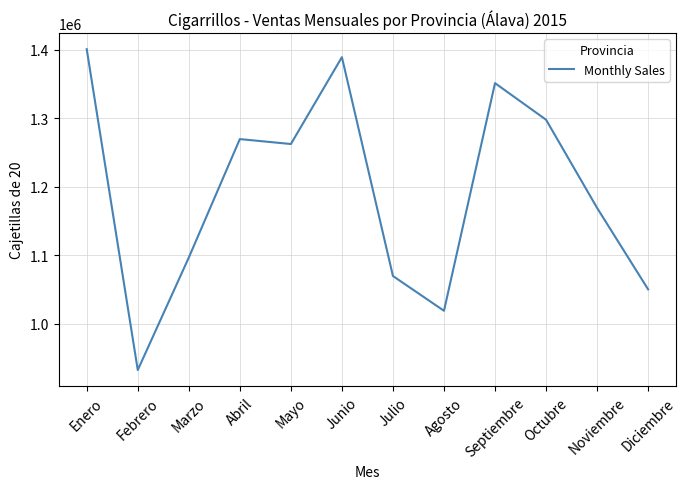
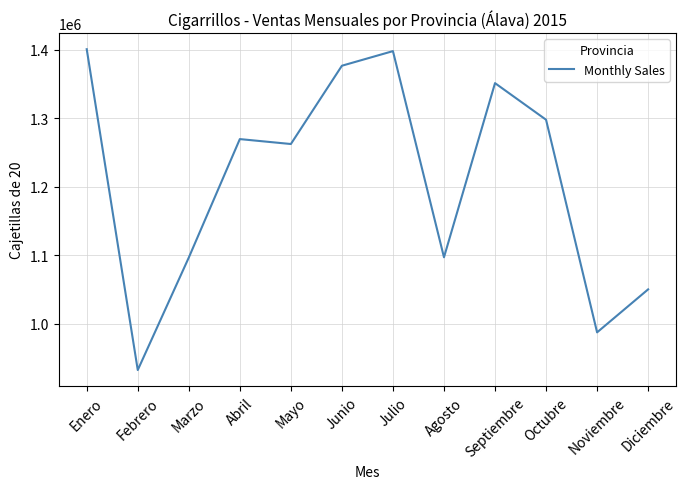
Junio: 1390000 -> 1380000
Julio: 1070000 -> 1400000
Agosto: 1020000 -> 1100000
Noviembre: 1170000 -> 990000
